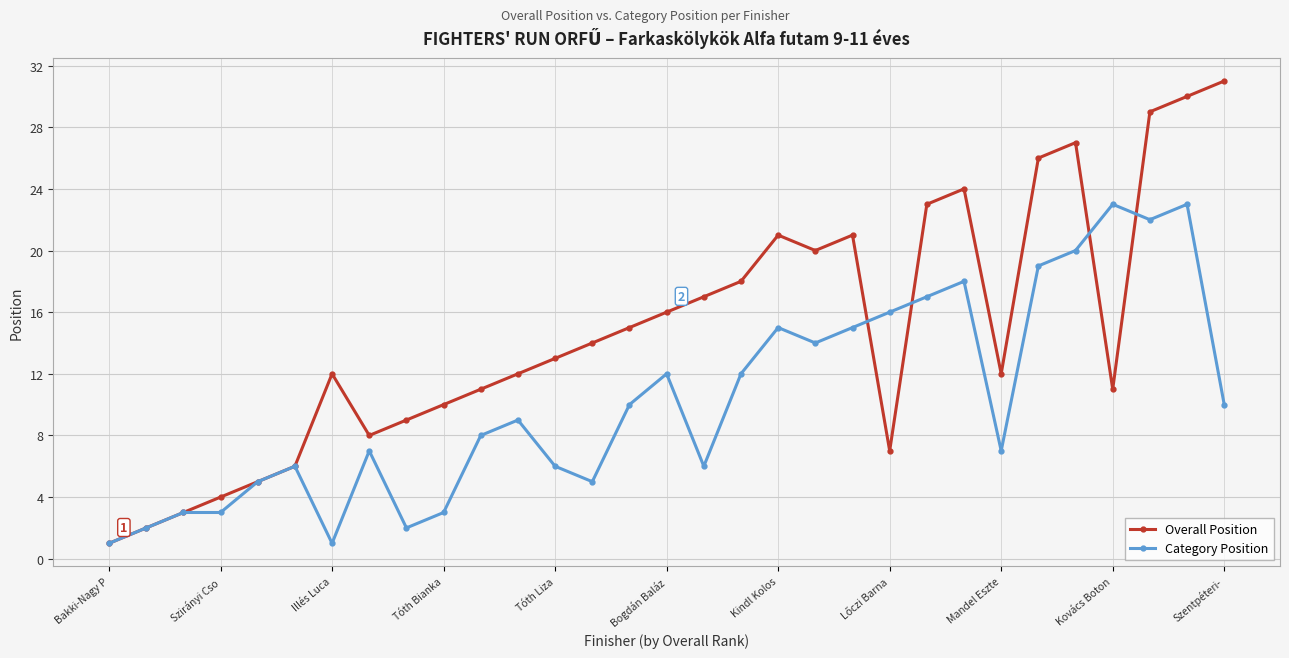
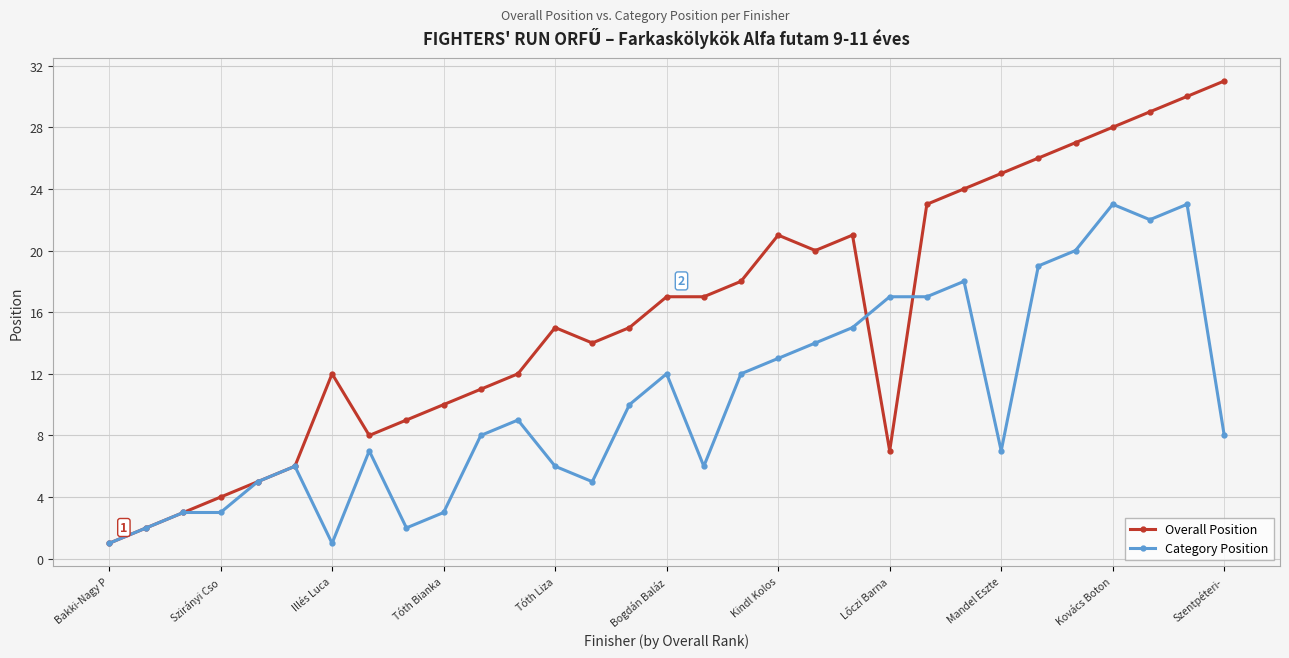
Overall Position, Tóth Liza: 13 -> 15
Overall Position, Bogdán Baláz: 16 -> 17
Category Position, Kindl Kolos: 15 -> 13
Category Position, Lőczi Barna: 16 -> 17
Overall Position, Mandel Eszte: 12 -> 25
Overall Position, Kovács Boton: 11 -> 28
Category Position, Szentpéteri-: 10 -> 8
